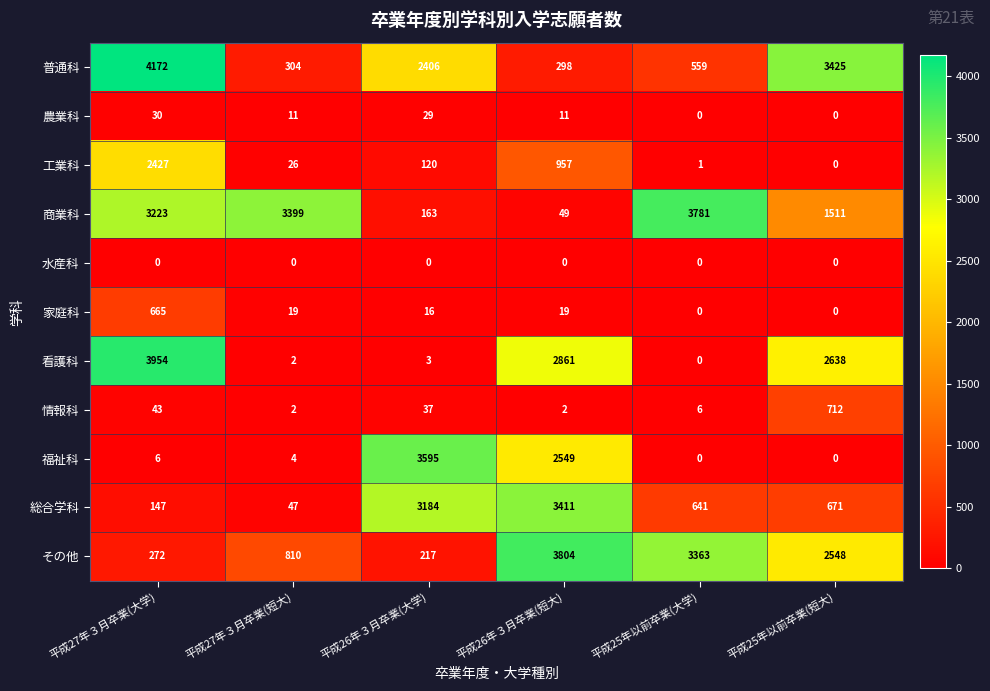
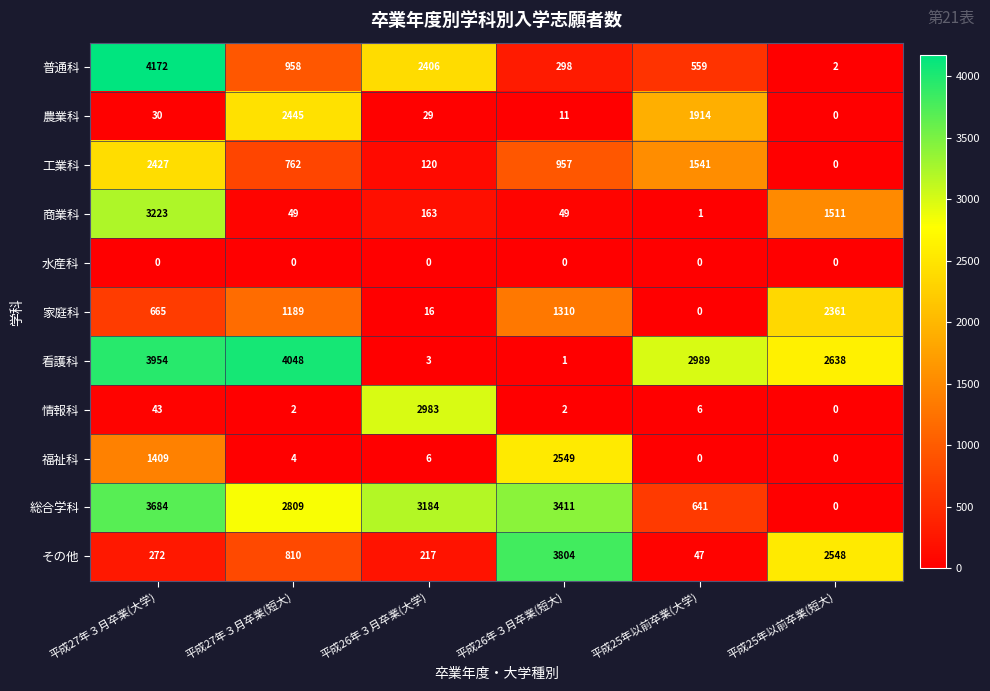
普通科, 平成27年３月卒業(短大): 304 -> 958
普通科, 平成25年以前卒業(短大): 3425 -> 2
農業科, 平成27年３月卒業(短大): 11 -> 2445
農業科, 平成25年以前卒業(大学): 0 -> 1914
工業科, 平成27年３月卒業(短大): 26 -> 762
工業科, 平成25年以前卒業(大学): 1 -> 1541
商業科, 平成27年３月卒業(短大): 3399 -> 49
商業科, 平成25年以前卒業(大学): 3781 -> 1
家庭科, 平成27年３月卒業(短大): 19 -> 1189
家庭科, 平成26年３月卒業(短大): 19 -> 1310
家庭科, 平成25年以前卒業(短大): 0 -> 2361
看護科, 平成27年３月卒業(短大): 2 -> 4048
看護科, 平成26年３月卒業(短大): 2861 -> 1
看護科, 平成25年以前卒業(大学): 0 -> 2989
情報科, 平成26年３月卒業(大学): 37 -> 2983
情報科, 平成25年以前卒業(短大): 712 -> 0
福祉科, 平成27年３月卒業(大学): 6 -> 1409
福祉科, 平成26年３月卒業(大学): 3595 -> 6
総合学科, 平成27年３月卒業(大学): 147 -> 3684
総合学科, 平成27年３月卒業(短大): 47 -> 2809
総合学科, 平成25年以前卒業(短大): 671 -> 0
その他, 平成25年以前卒業(大学): 3363 -> 47
